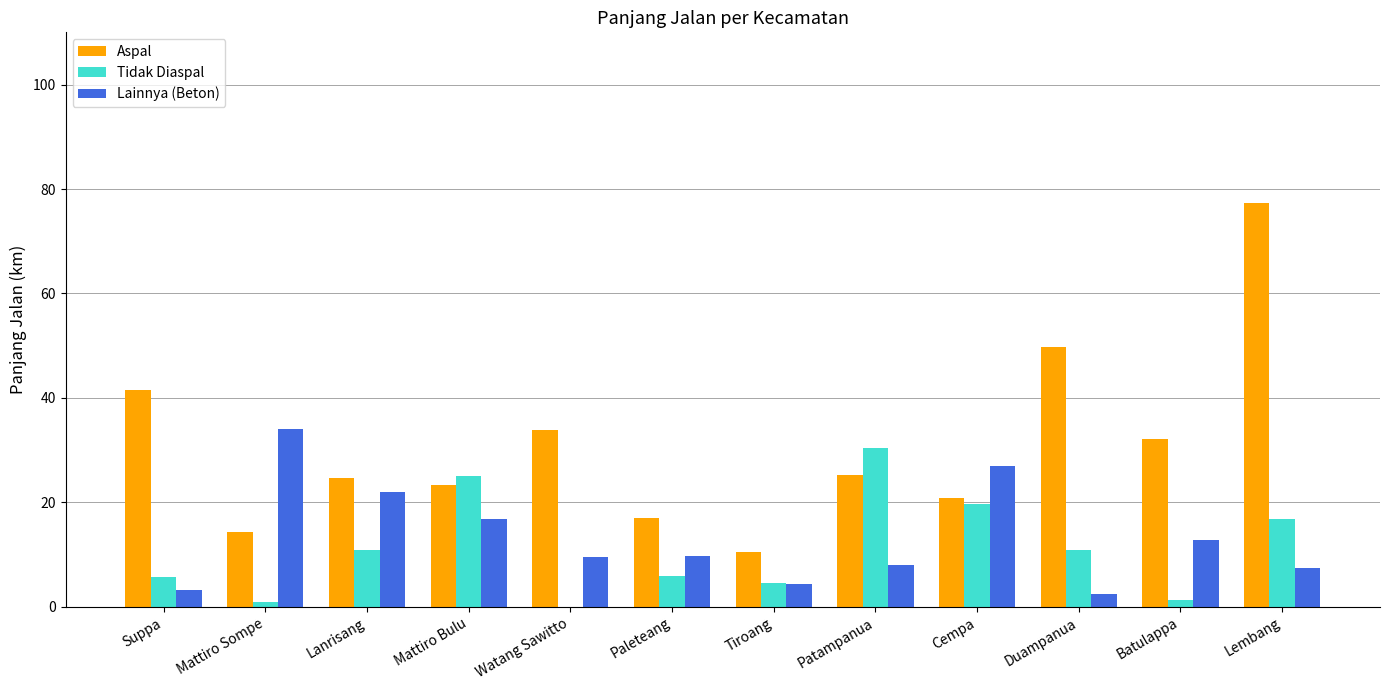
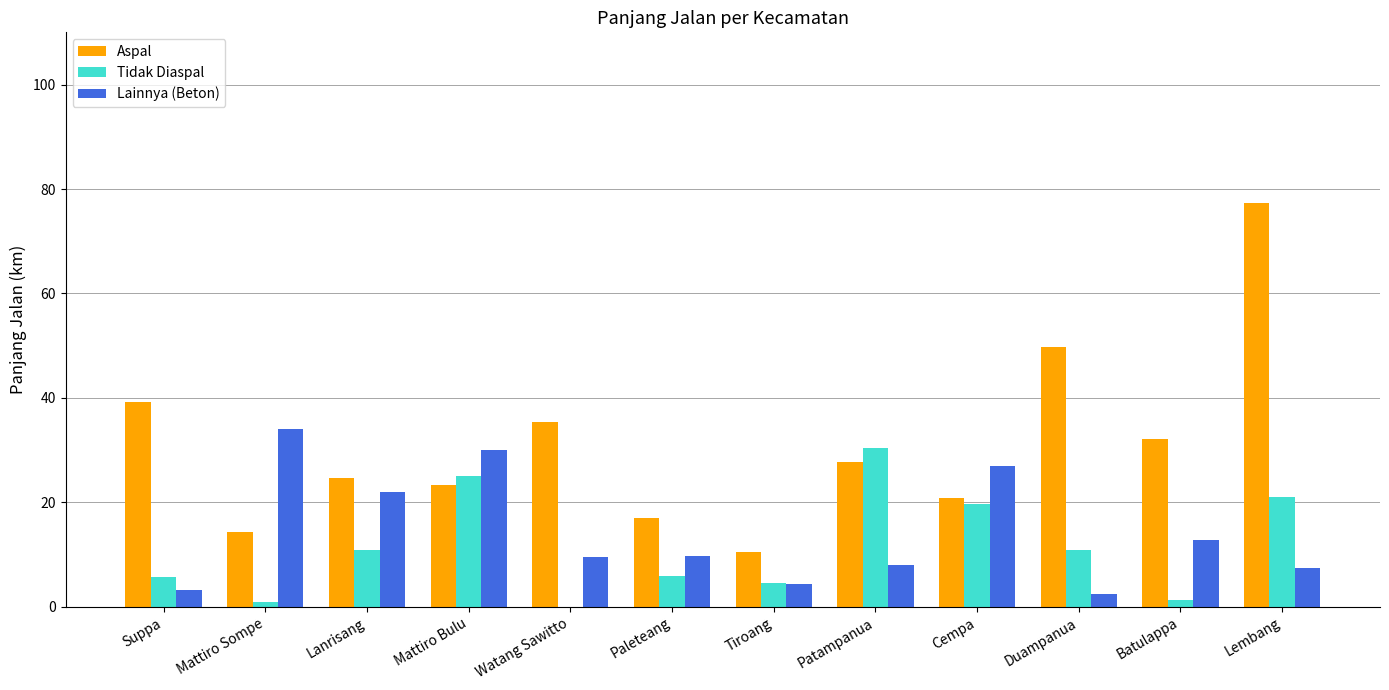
Aspal, Suppa: 42 -> 39
Lainnya (Beton), Mattiro Bulu: 17 -> 30
Aspal, Watang Sawitto: 34 -> 35
Aspal, Patampanua: 25 -> 28
Tidak Diaspal, Lembang: 17 -> 21
